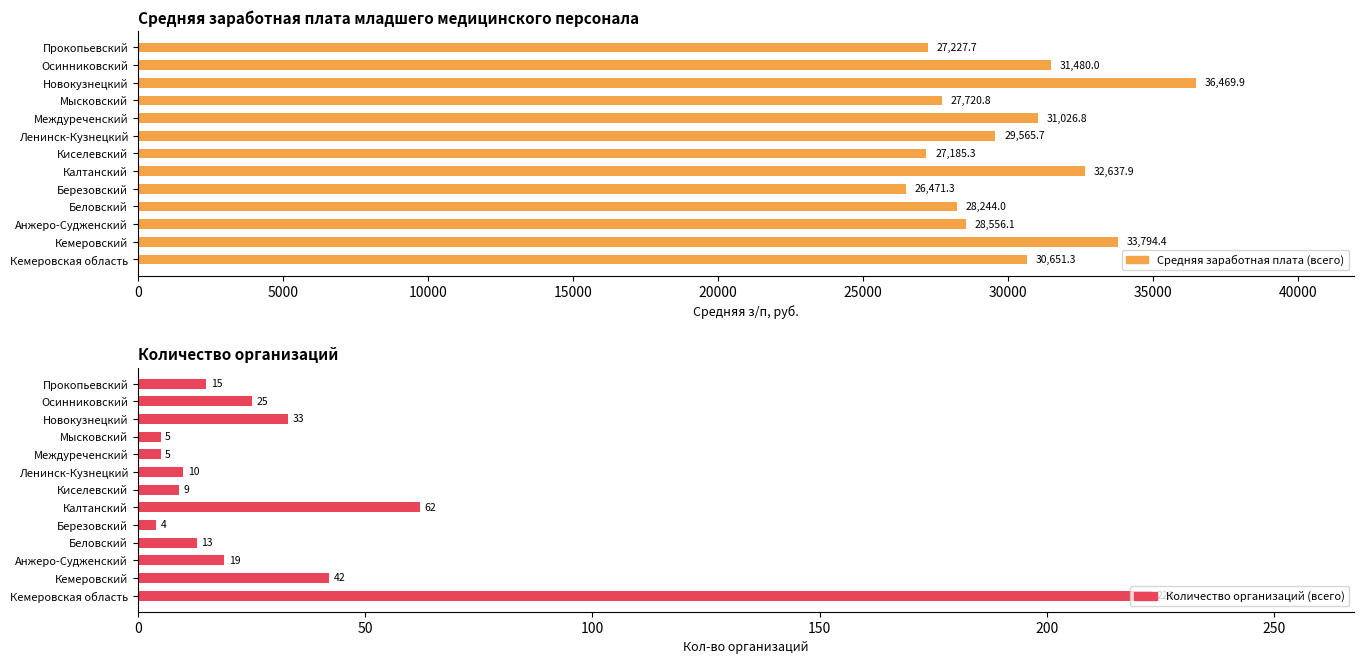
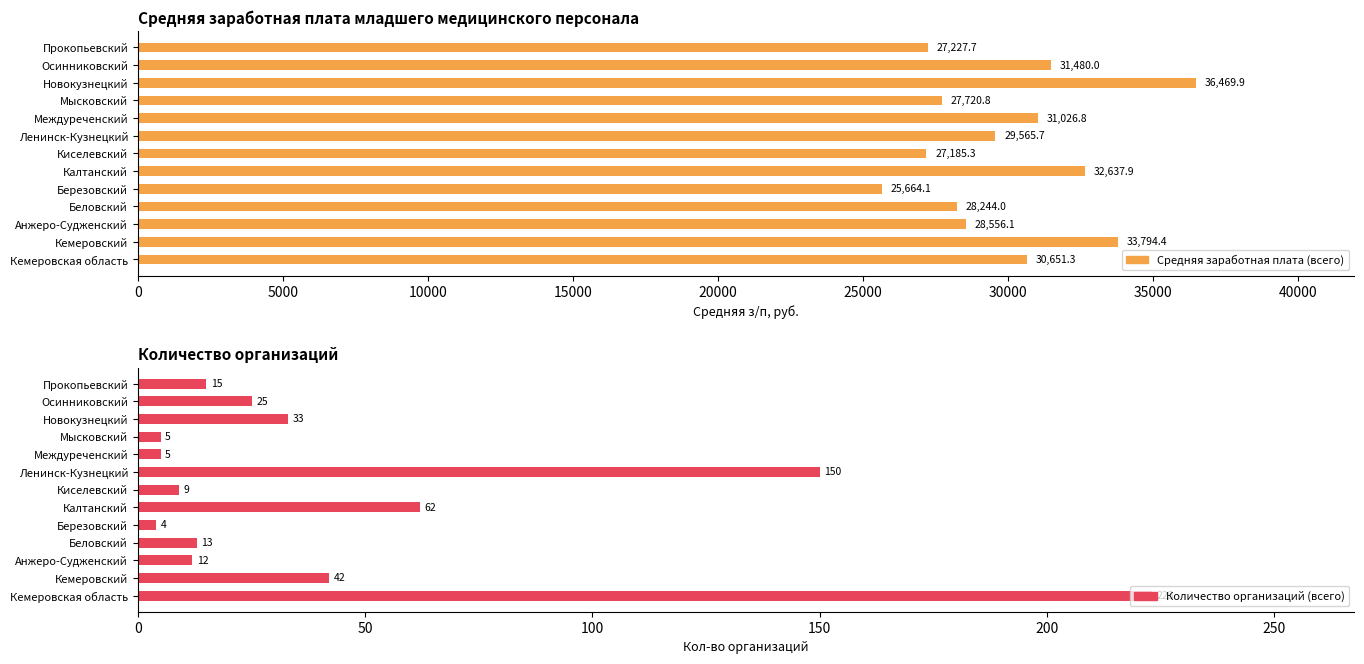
Средняя заработная плата младшего медицинского персонала, Березовский: 26,471.3 -> 25,664.1
Количество организаций, Ленинск-Кузнецкий: 10 -> 150
Количество организаций, Анжеро-Судженский: 19 -> 12
